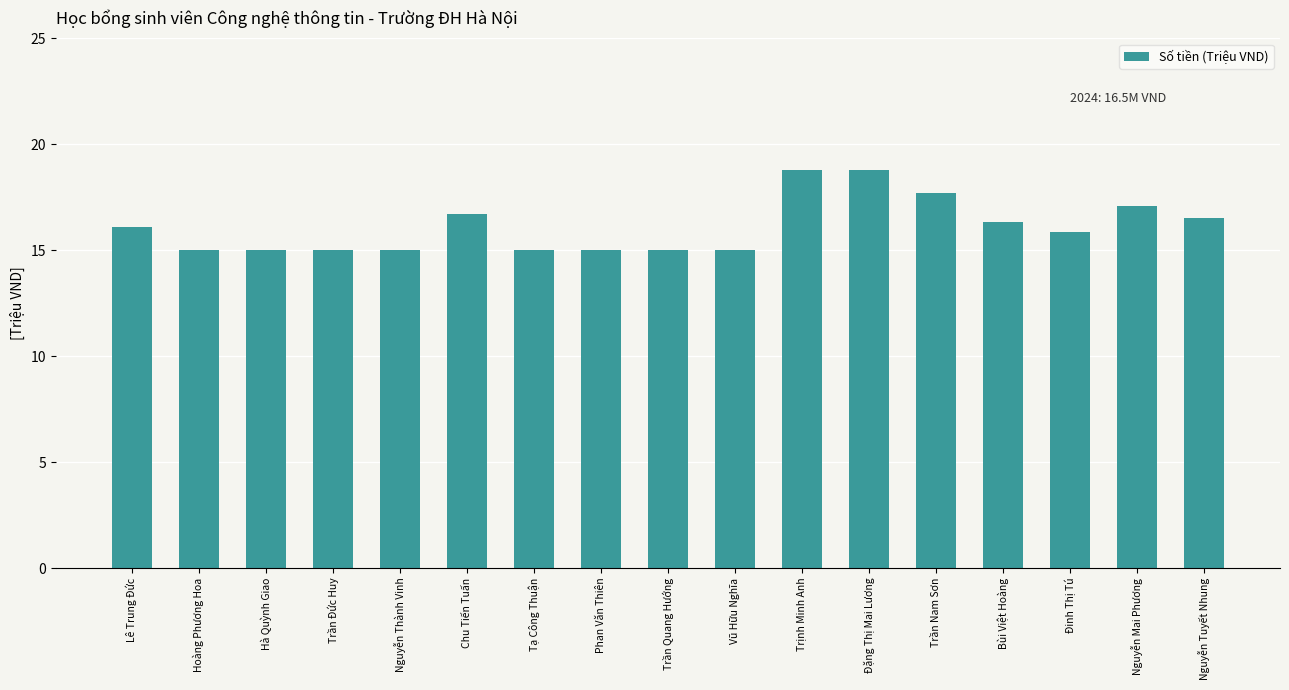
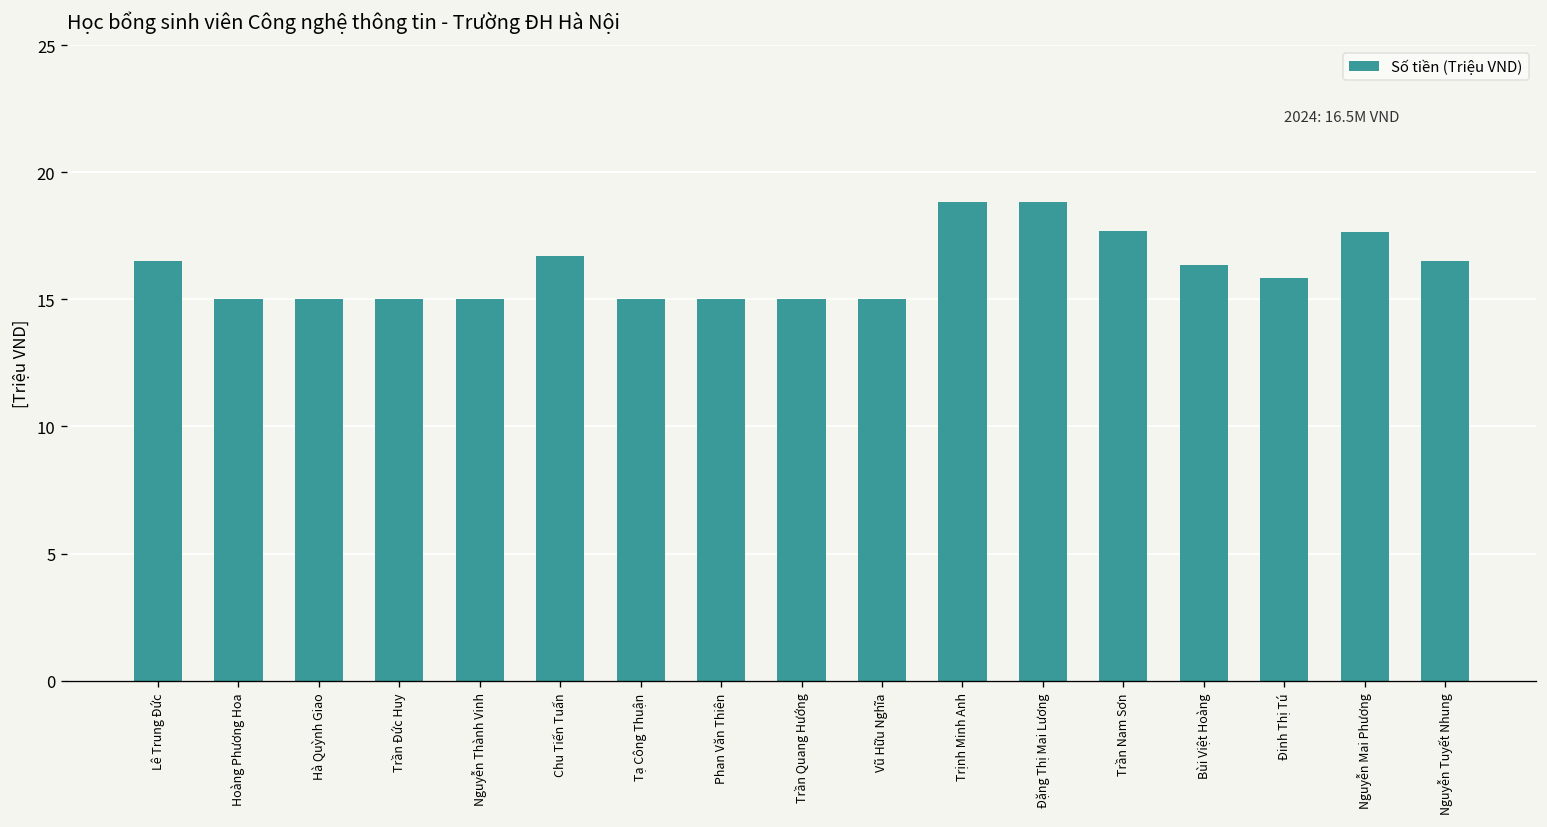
Lê Trung Đức: 16.1 -> 16.5
Nguyễn Mai Phương: 17.1 -> 17.6
